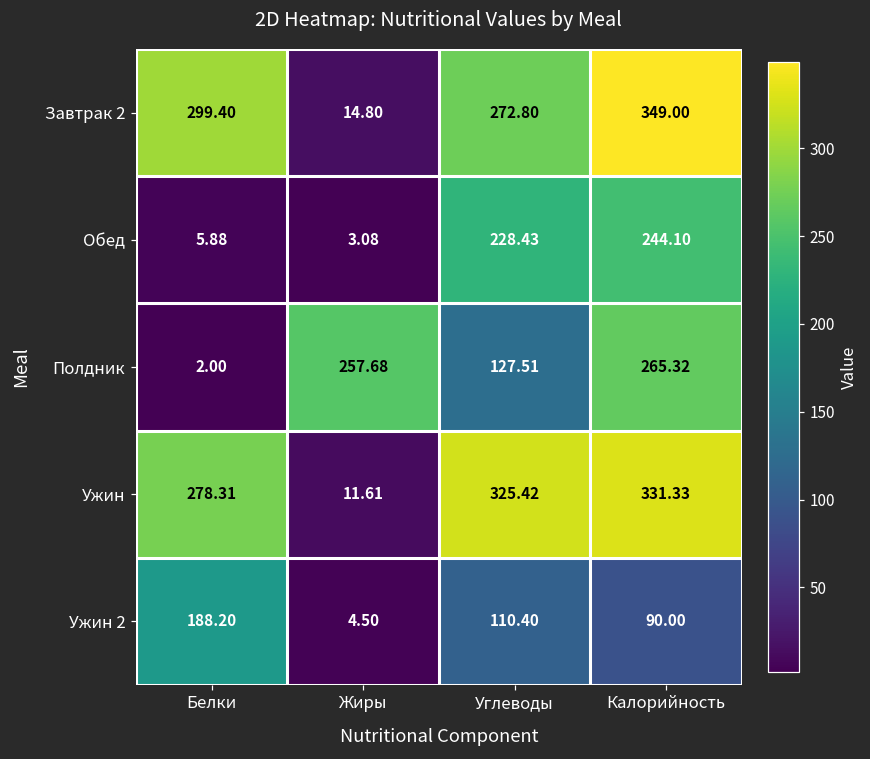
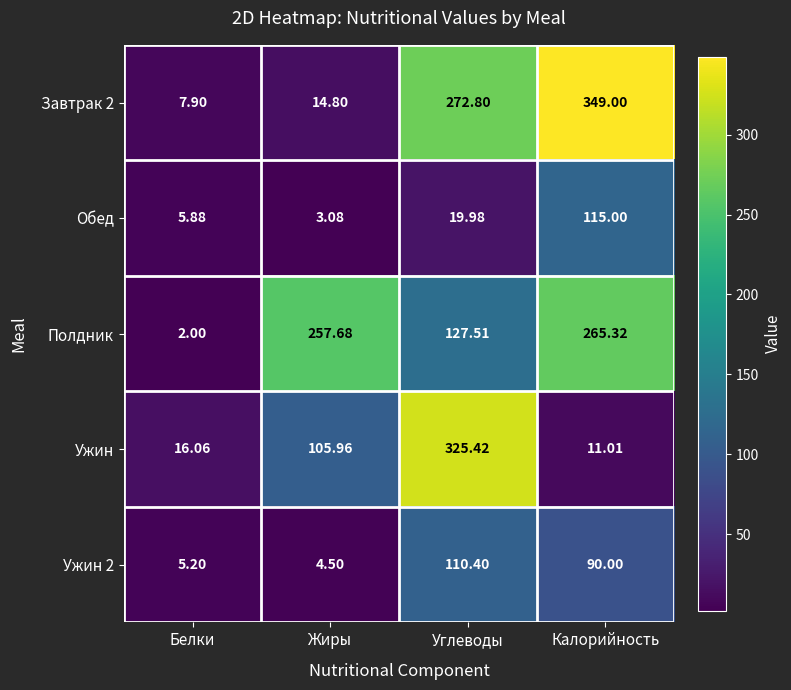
Завтрак 2, Белки: 299.40 -> 7.90
Обед, Углеводы: 228.43 -> 19.98
Обед, Калорийность: 244.10 -> 115.00
Ужин, Белки: 278.31 -> 16.06
Ужин, Жиры: 11.61 -> 105.96
Ужин, Калорийность: 331.33 -> 11.01
Ужин 2, Белки: 188.20 -> 5.20
